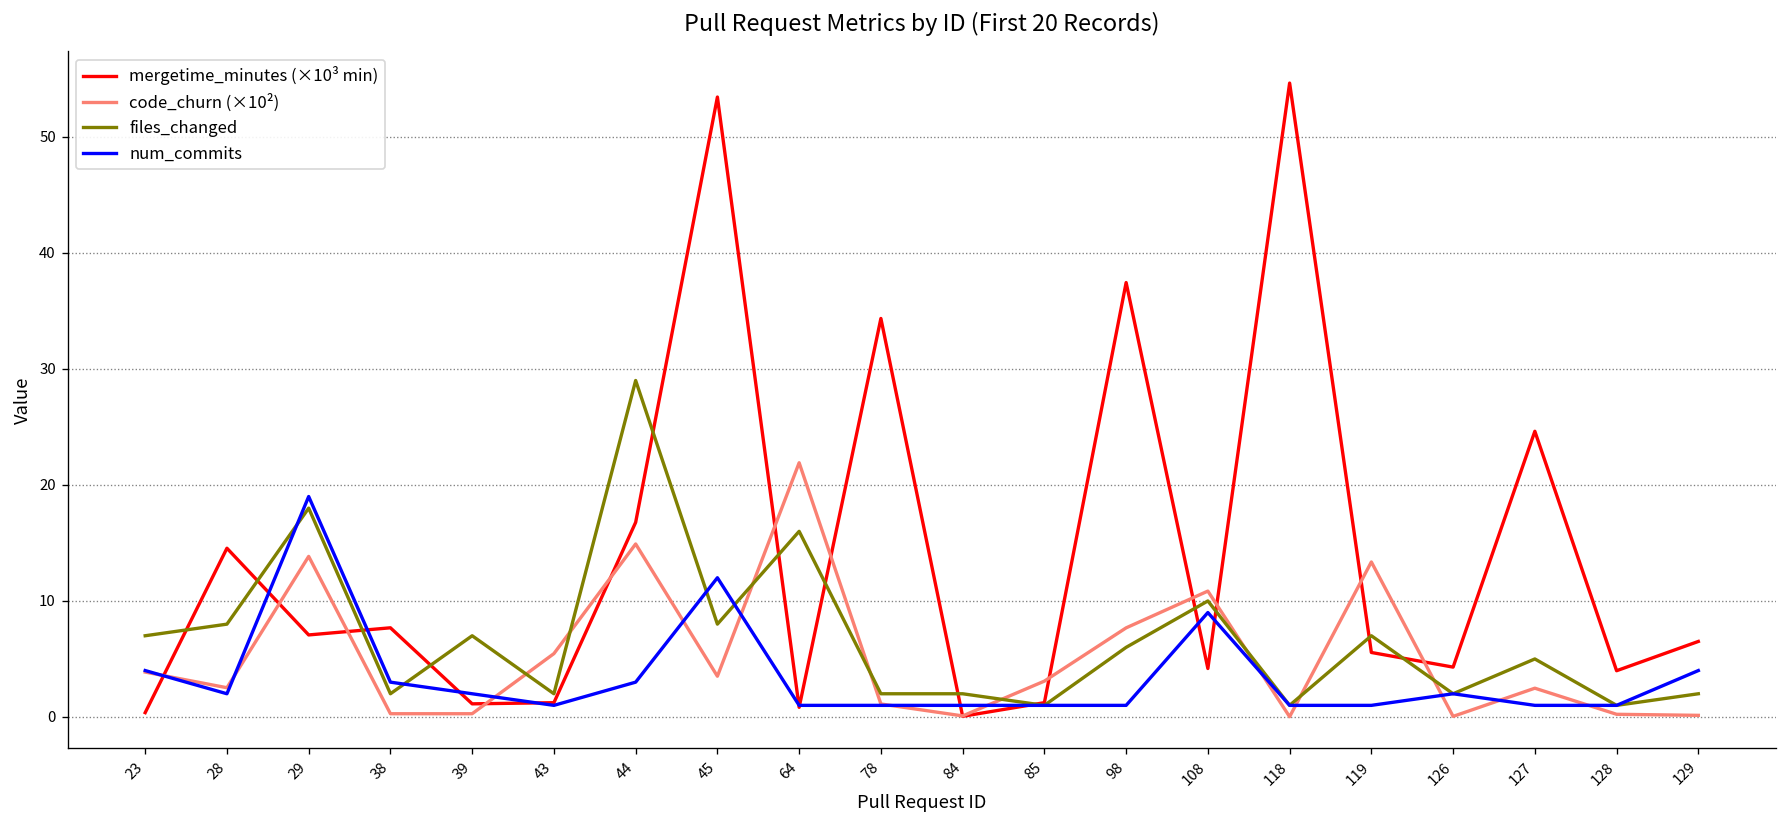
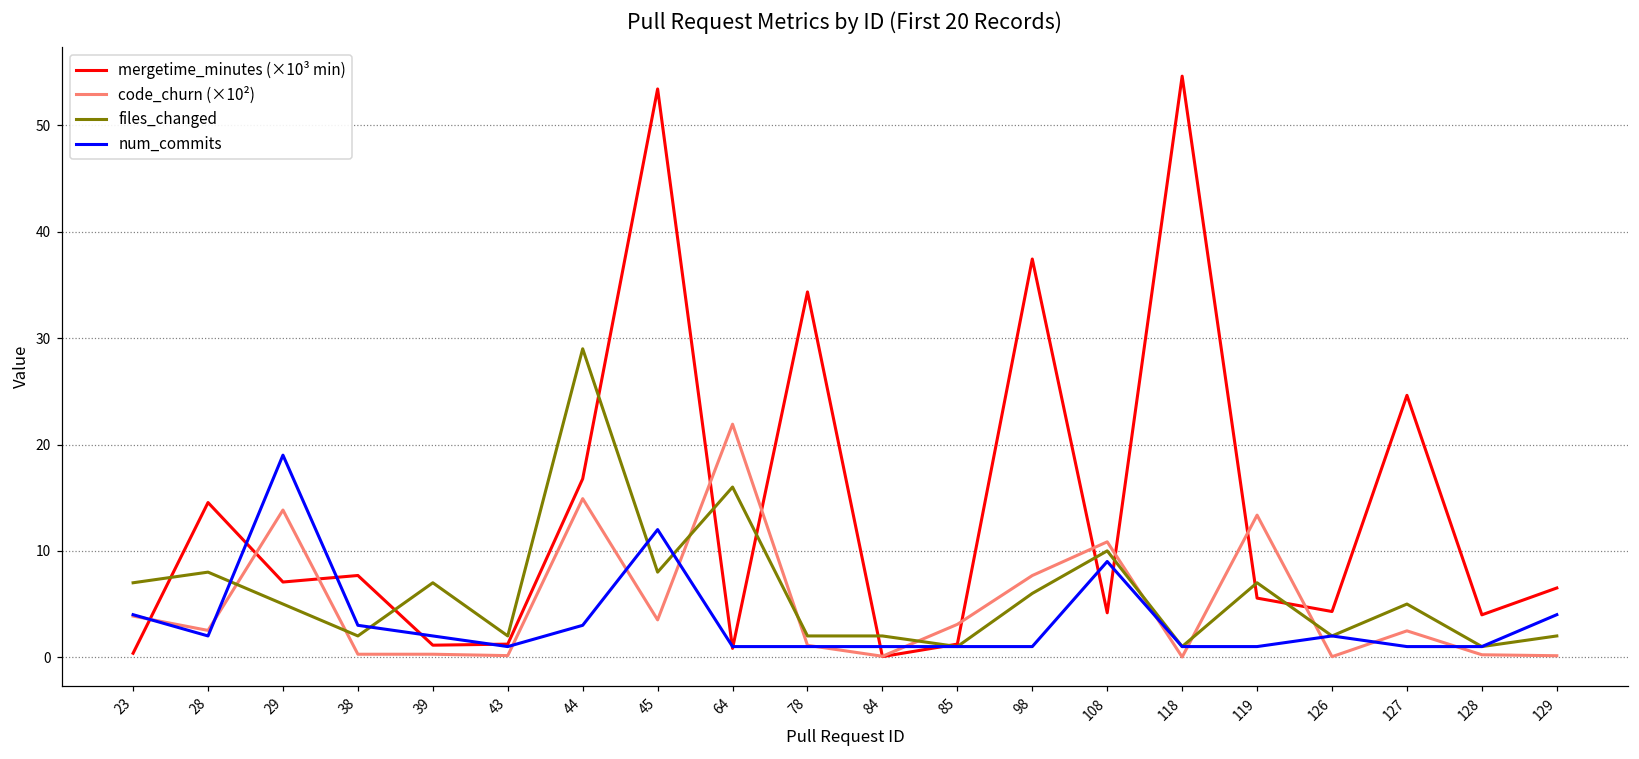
files_changed, 29: 18 -> 5
code_churn (×10²), 43: 5 -> 0
